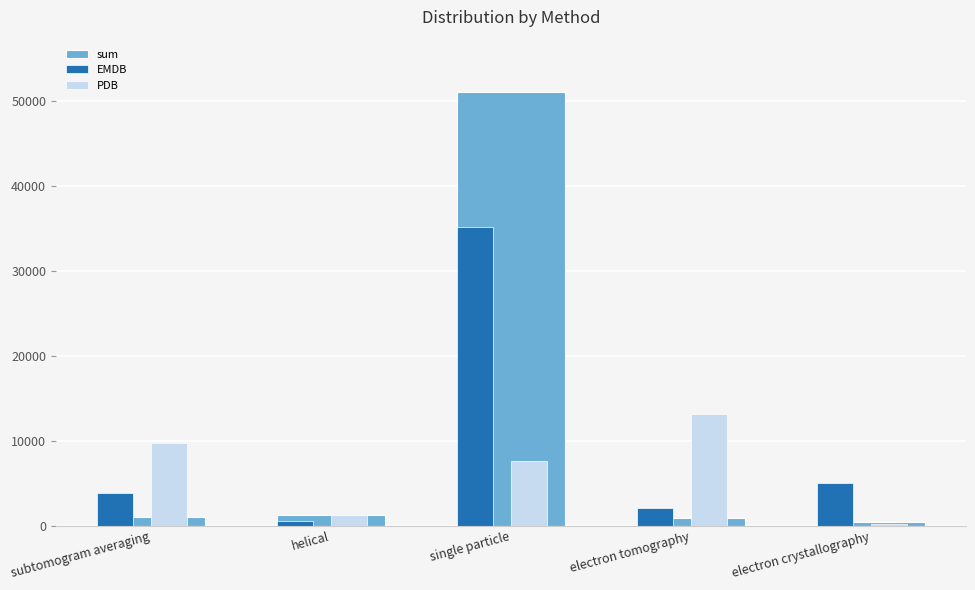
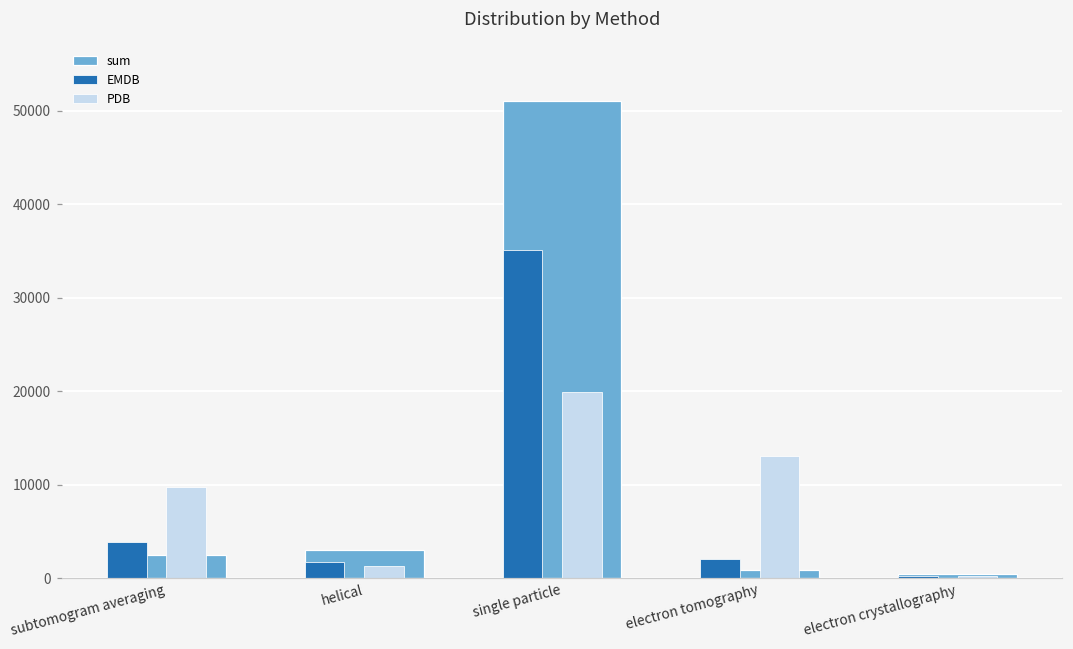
sum, subtomogram averaging: 1000 -> 2000
EMDB, helical: 1000 -> 2000
sum, helical: 1000 -> 3000
PDB, single particle: 8000 -> 20000
EMDB, electron crystallography: 5000 -> 0
